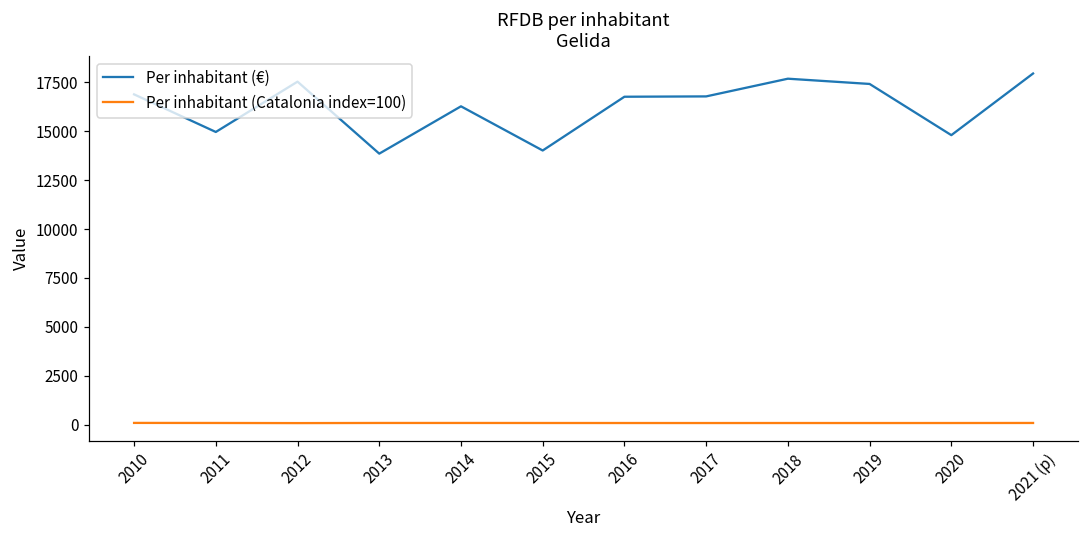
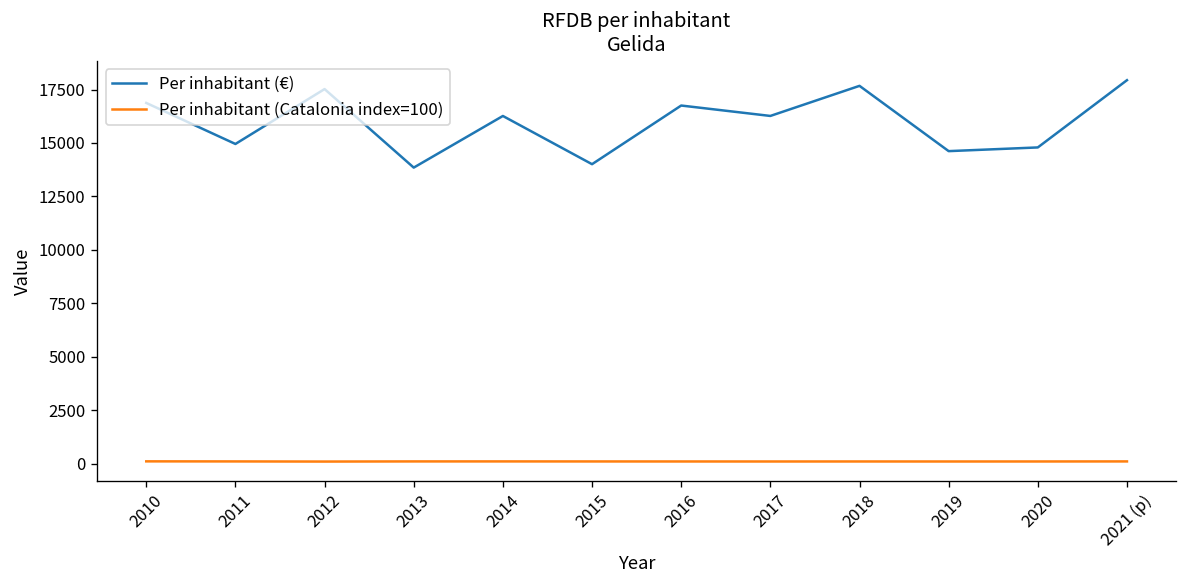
Per inhabitant (€), 2017: 16800 -> 16300
Per inhabitant (€), 2019: 17400 -> 14600
